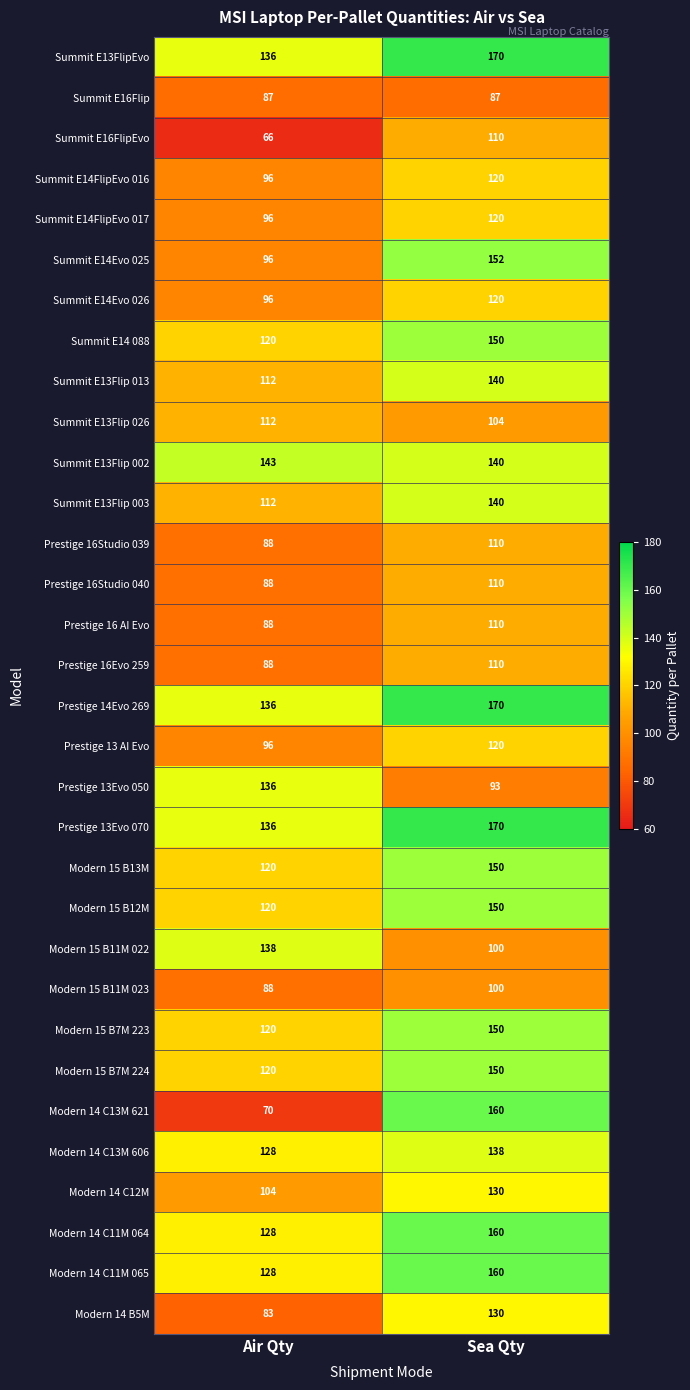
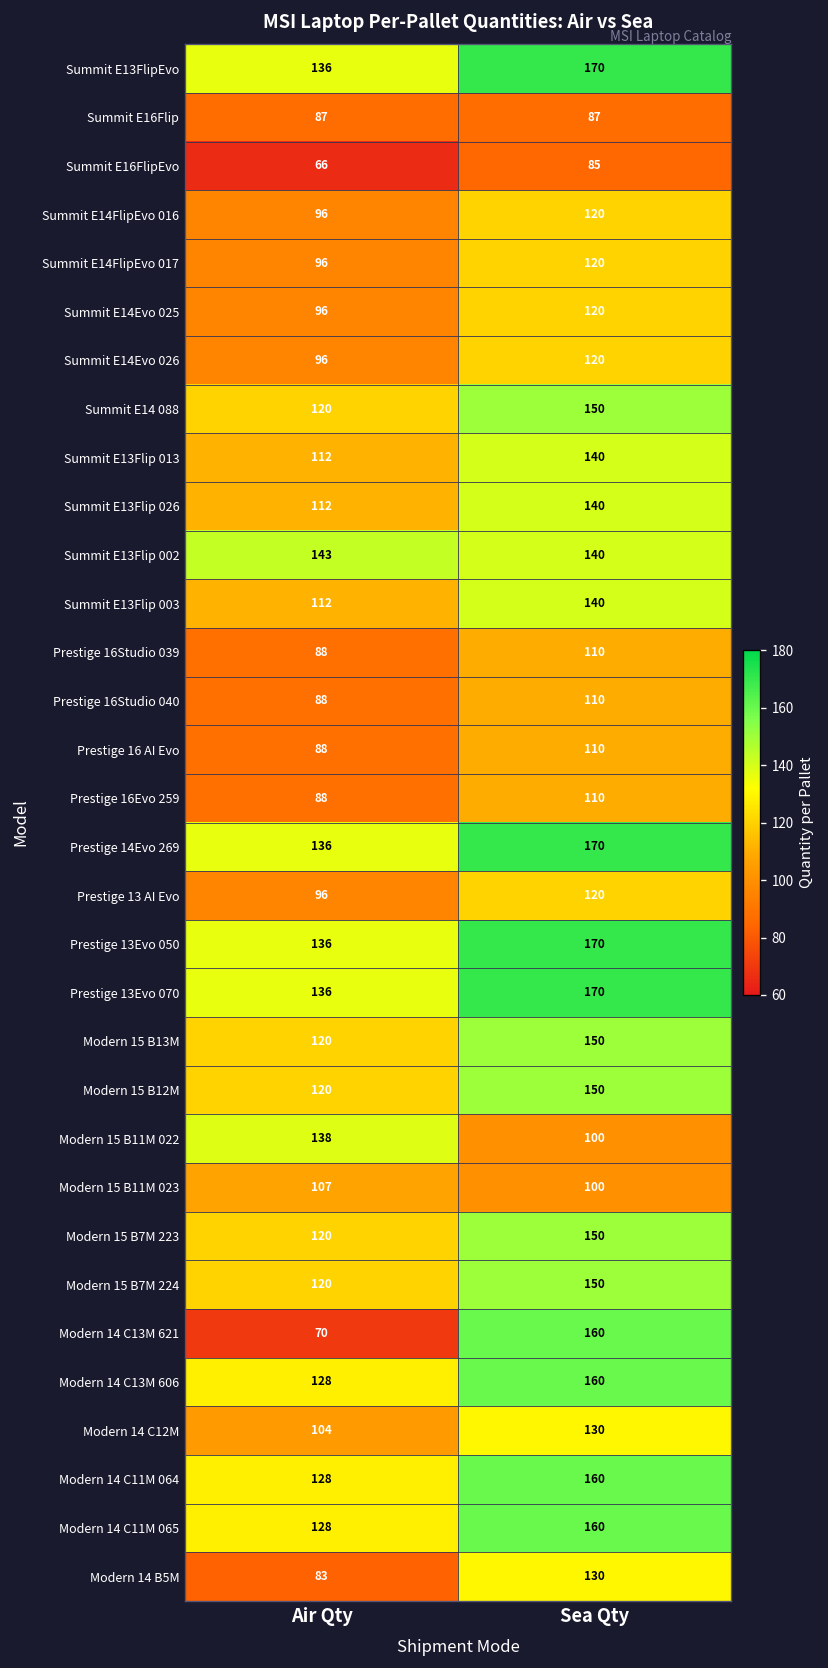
Summit E16FlipEvo, Sea Qty: 110 -> 85
Summit E14Evo 025, Sea Qty: 152 -> 120
Summit E13Flip 026, Sea Qty: 104 -> 140
Prestige 13Evo 050, Sea Qty: 93 -> 170
Modern 15 B11M 023, Air Qty: 88 -> 107
Modern 14 C13M 606, Sea Qty: 138 -> 160
